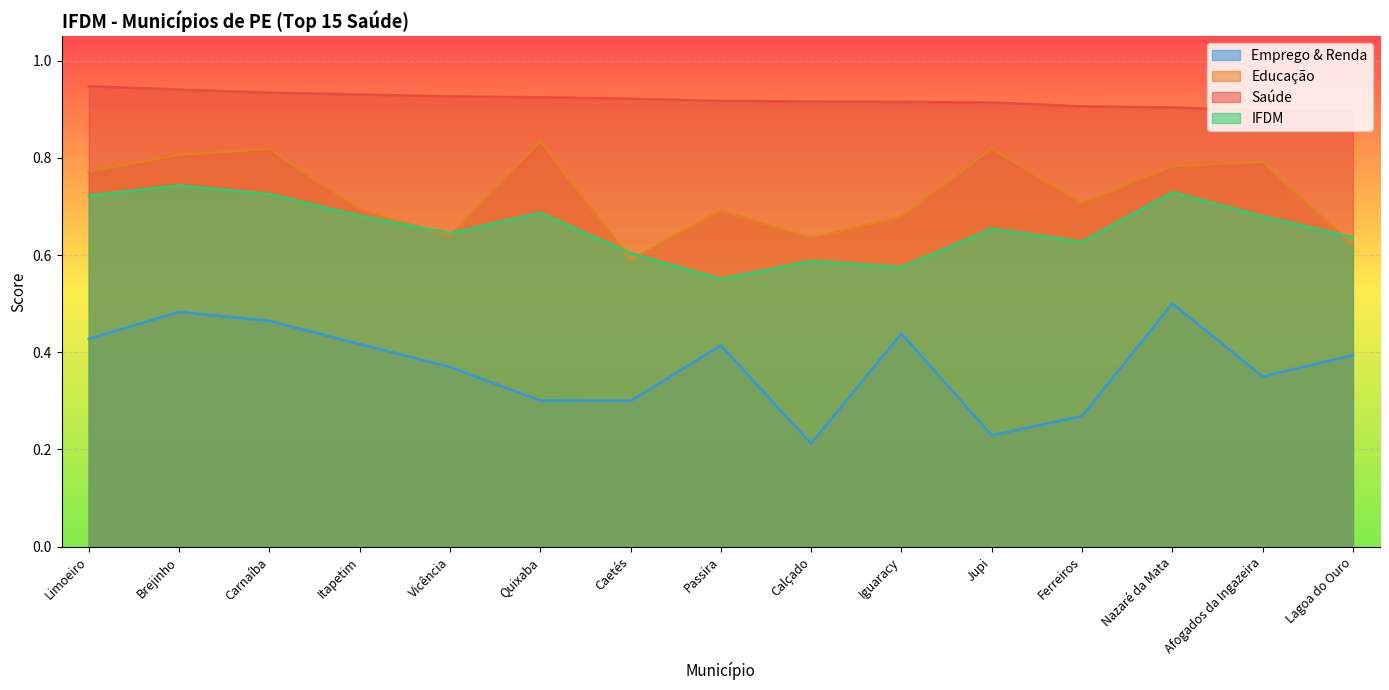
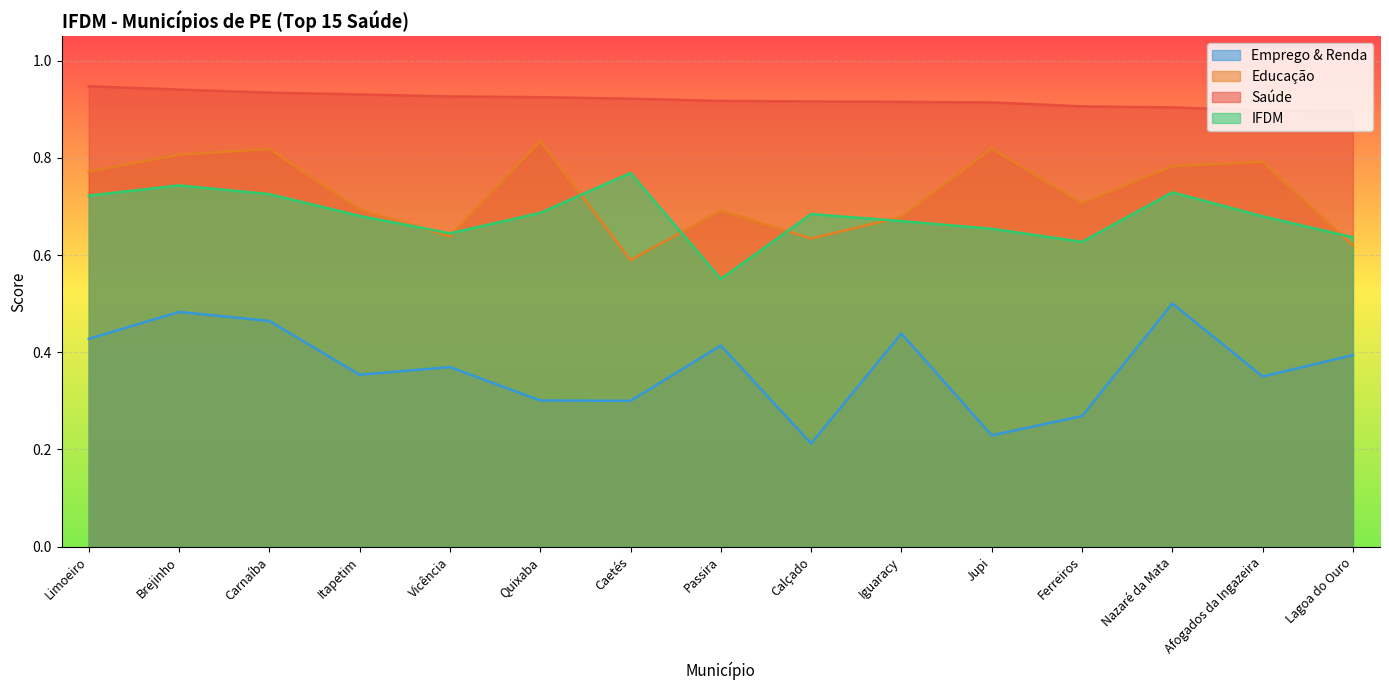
Emprego & Renda, Itapetim: 0.42 -> 0.35
IFDM, Caetés: 0.60 -> 0.77
IFDM, Calçado: 0.59 -> 0.68
IFDM, Iguaracy: 0.57 -> 0.67
